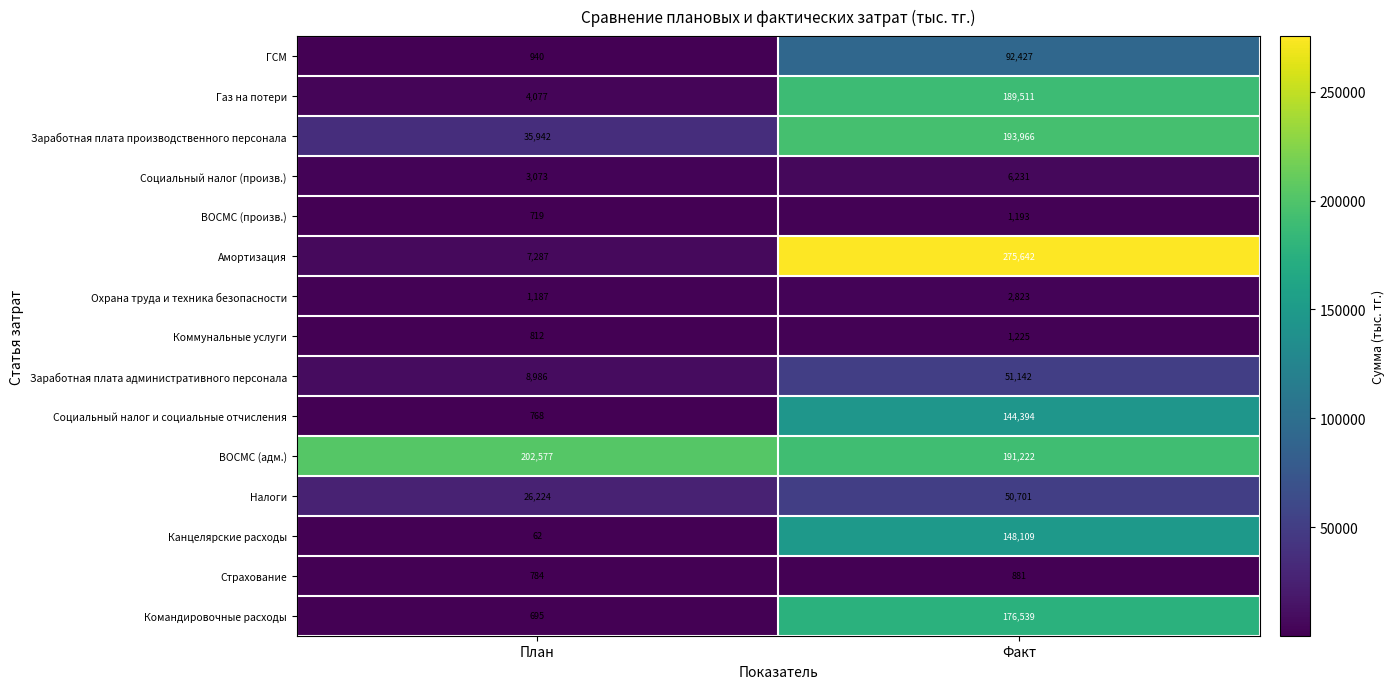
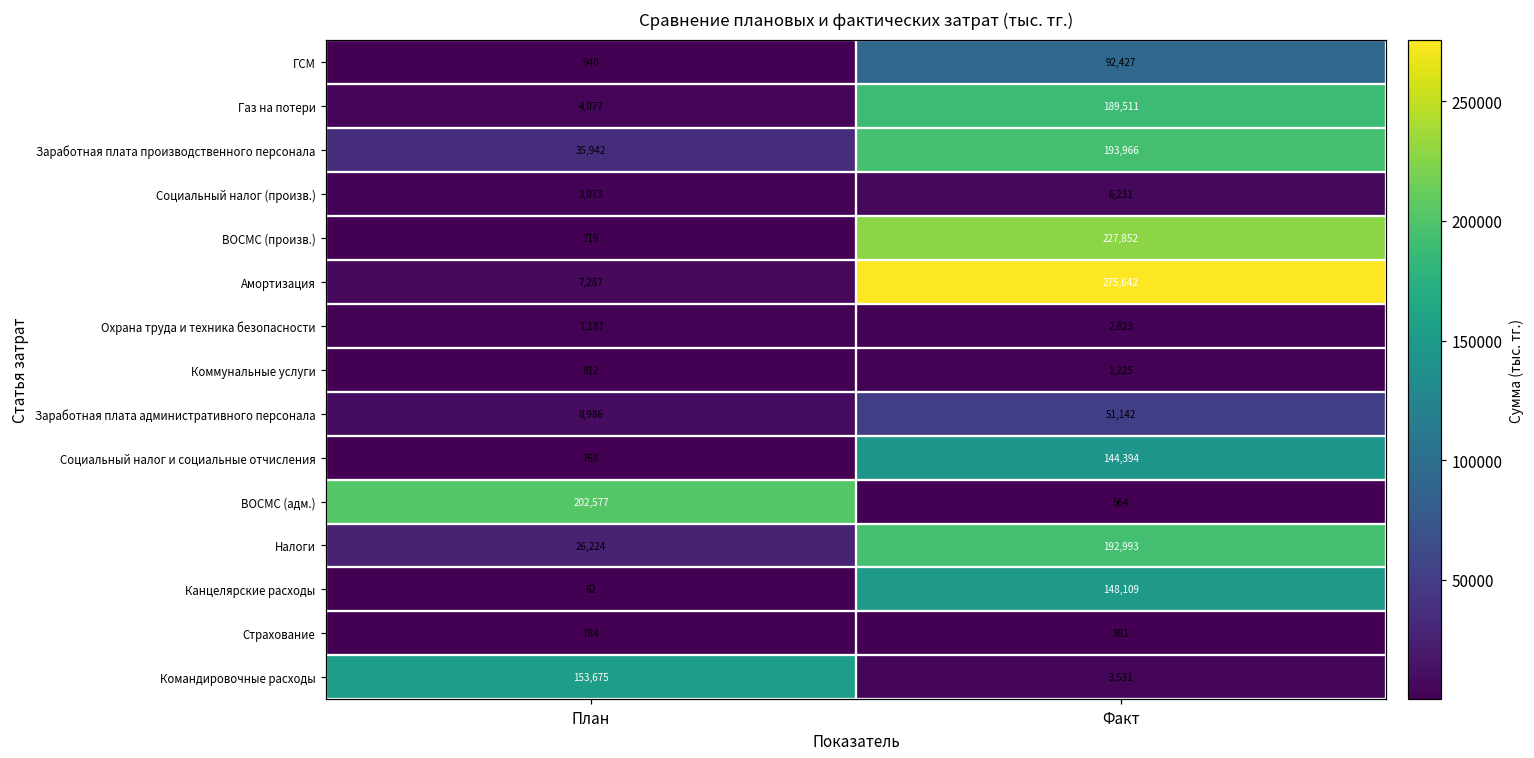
ВОСМС (произв.), Факт: 1,193 -> 227,852
ВОСМС (адм.), Факт: 191,222 -> 564
Налоги, Факт: 50,701 -> 192,993
Командировочные расходы, План: 695 -> 153,675
Командировочные расходы, Факт: 176,539 -> 3,531
